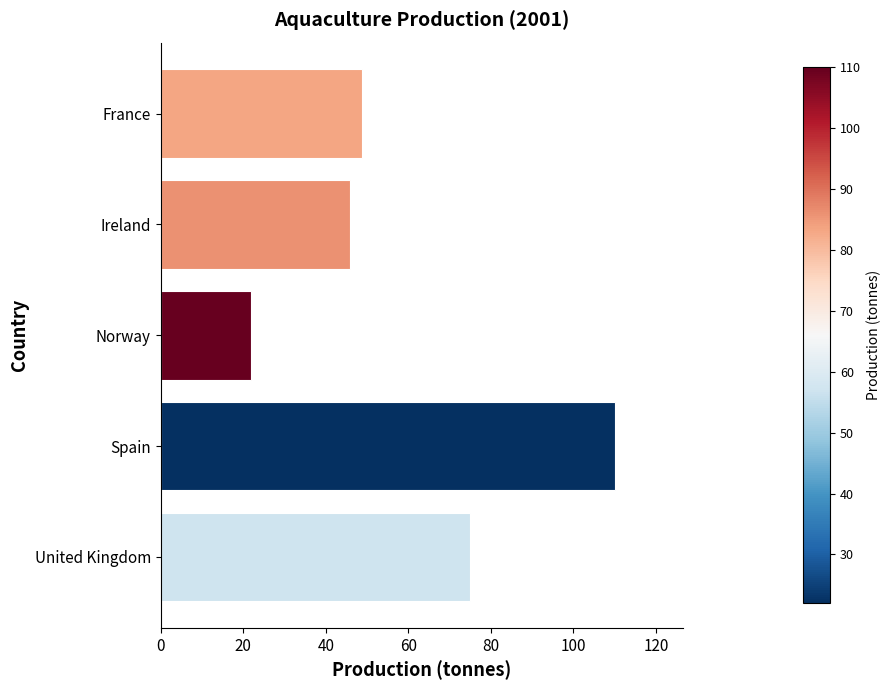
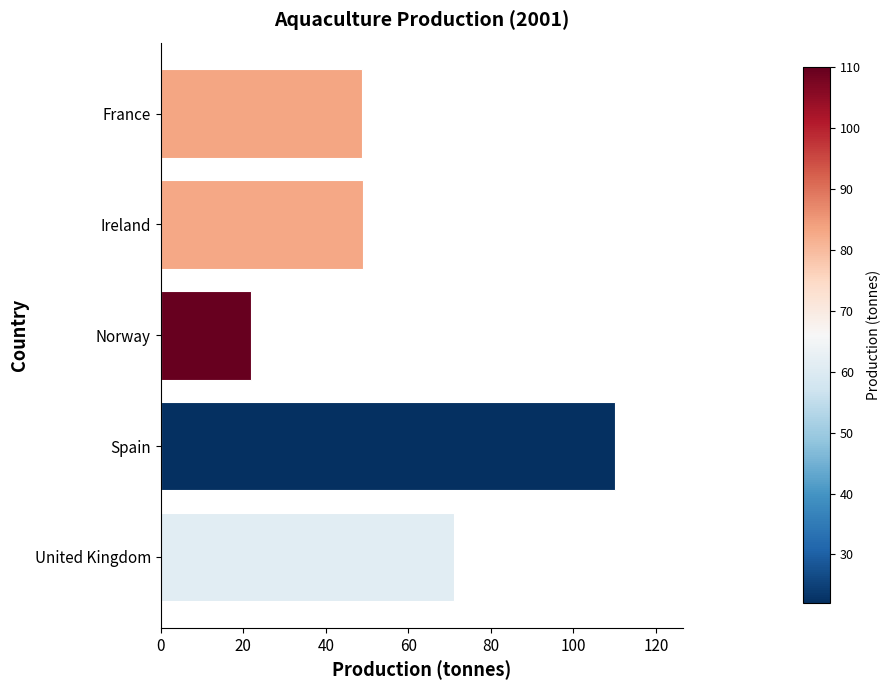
Ireland: 46 -> 49
United Kingdom: 75 -> 71
